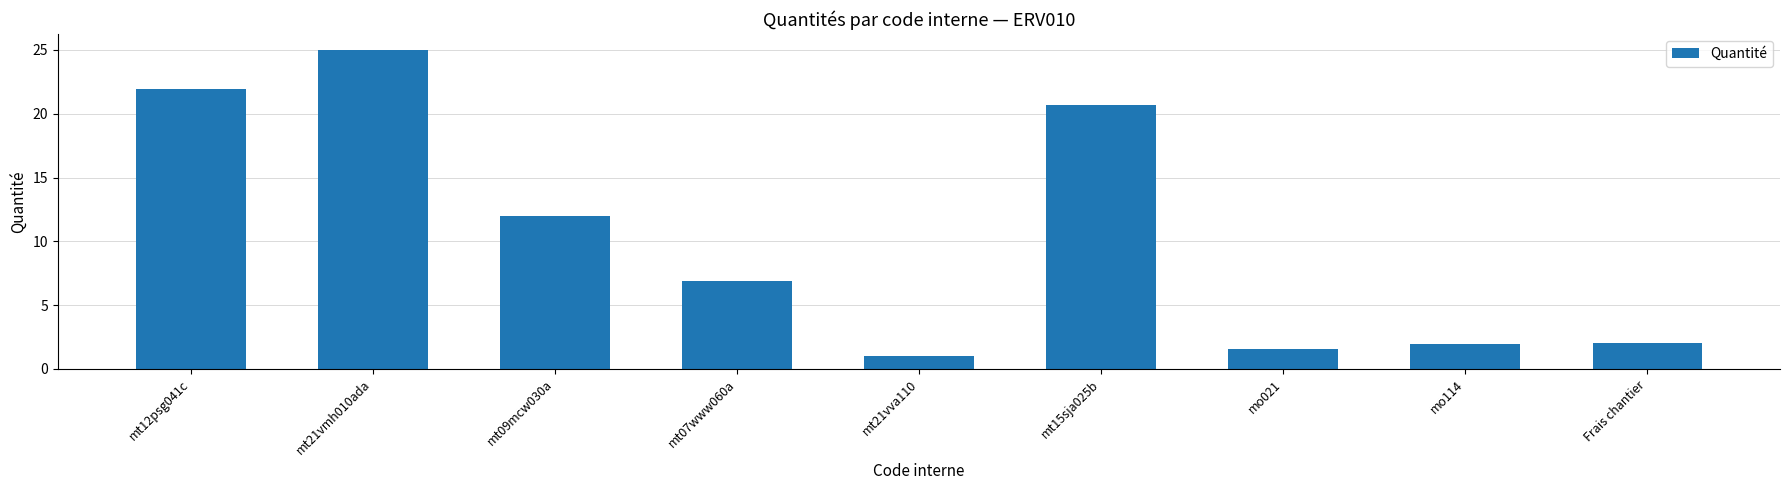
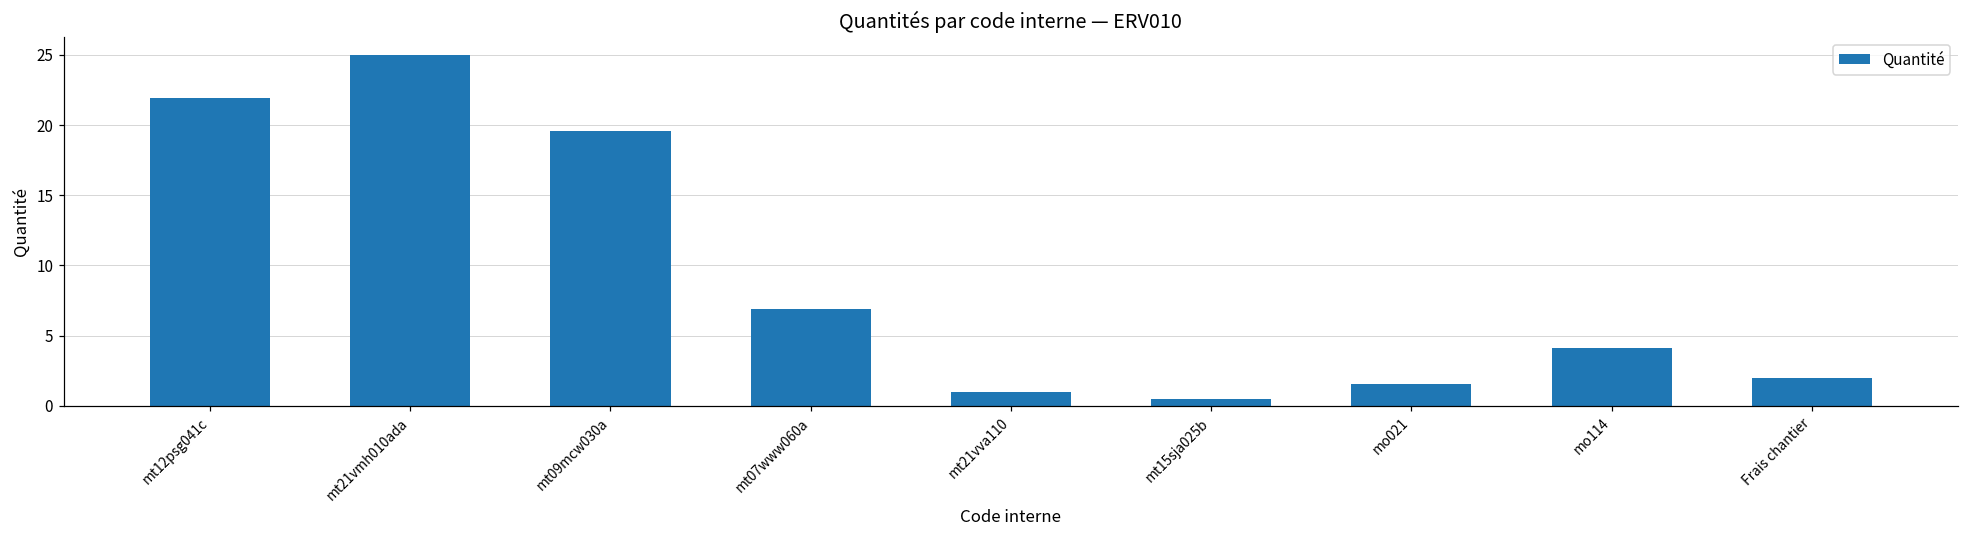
mt09mcw030a: 12.0 -> 19.6
mt15sja025b: 20.7 -> 0.5
mo114: 1.9 -> 4.1
